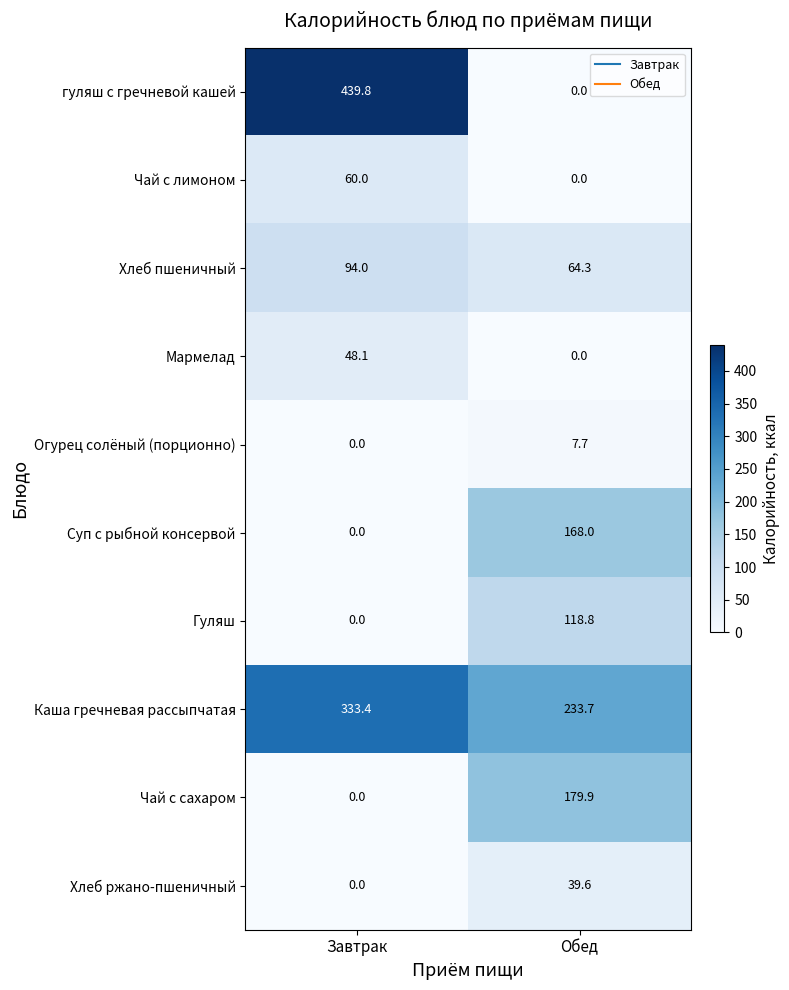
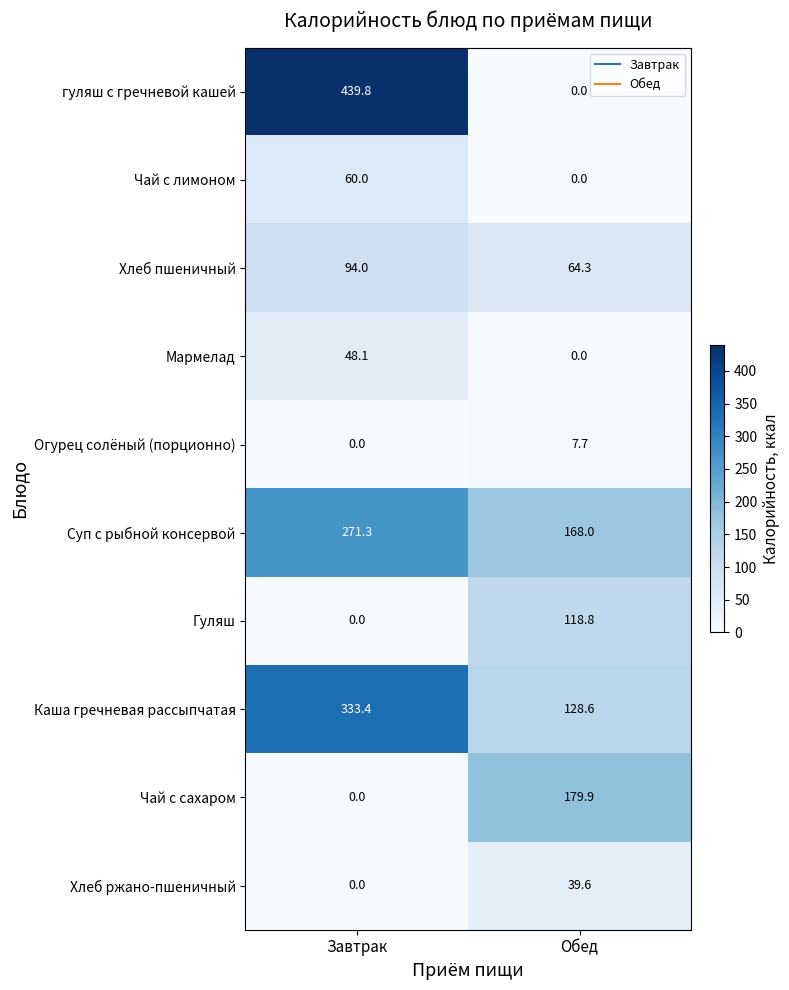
Суп с рыбной консервой, Завтрак: 0.0 -> 271.3
Каша гречневая рассыпчатая, Обед: 233.7 -> 128.6
